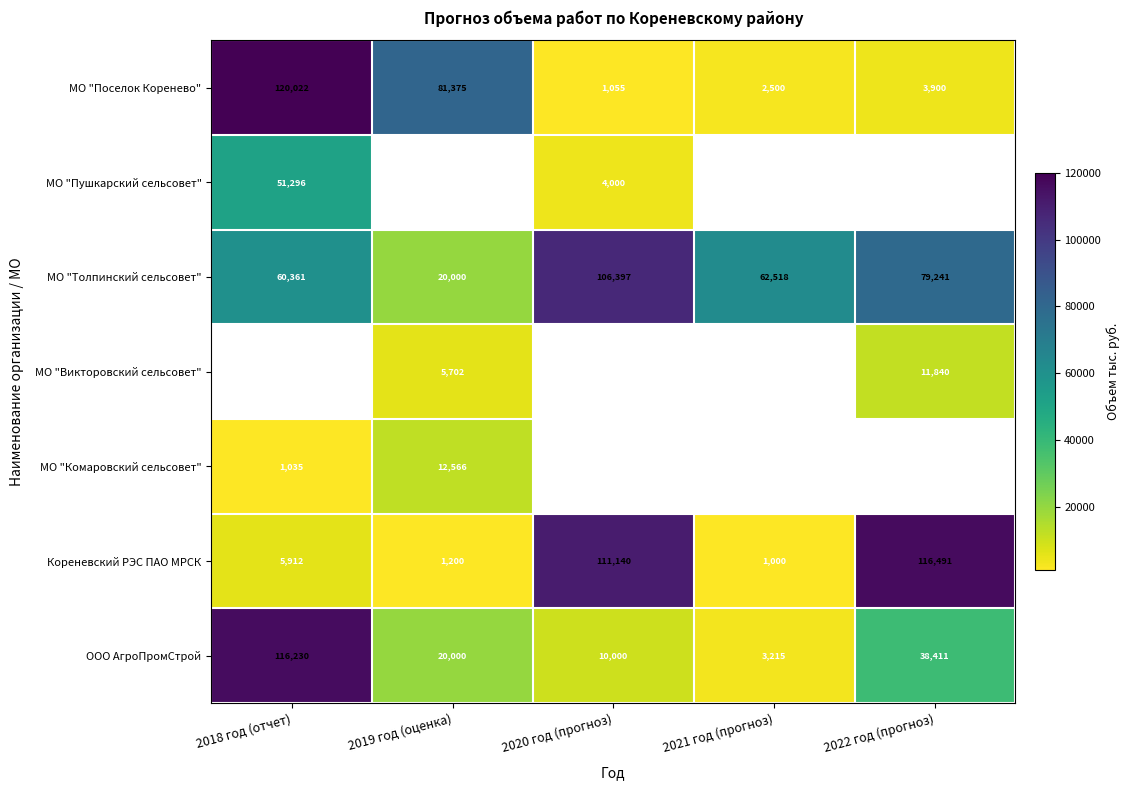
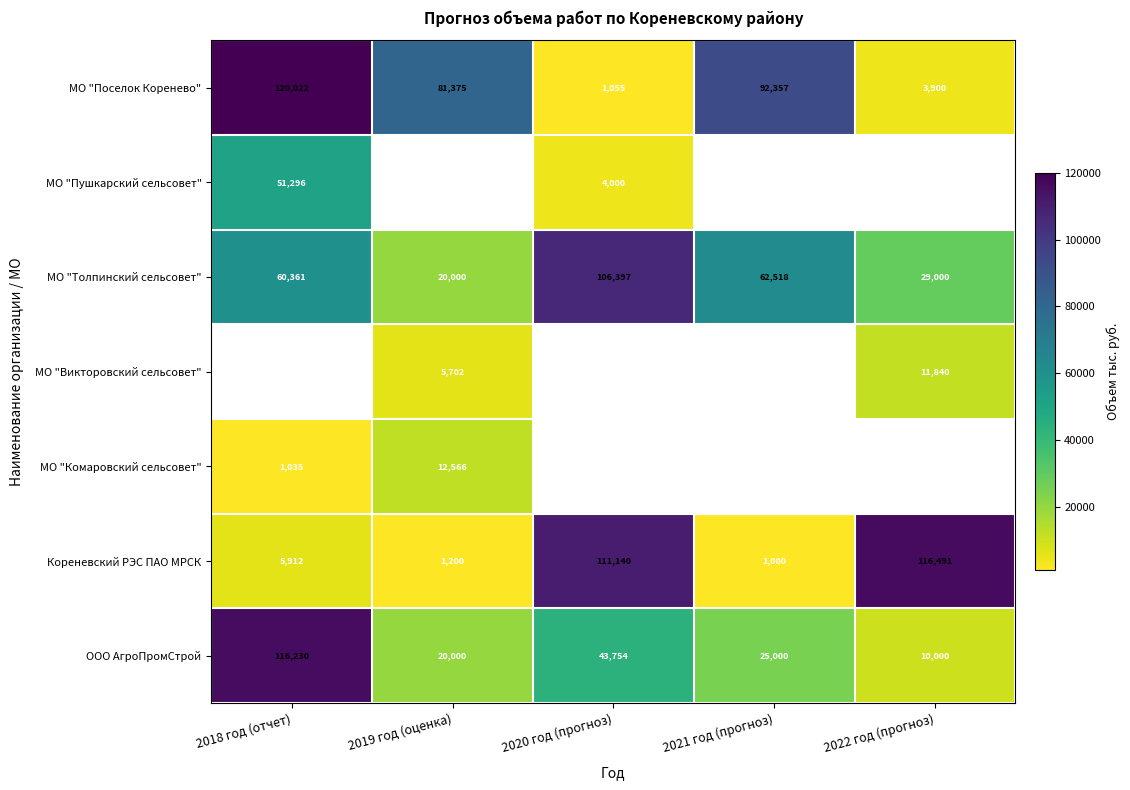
МО "Поселок Коренево", 2021 год (прогноз): 2,500 -> 92,357
МО "Толпинский сельсовет", 2022 год (прогноз): 79,241 -> 29,000
ООО АгроПромСтрой, 2020 год (прогноз): 10,000 -> 43,754
ООО АгроПромСтрой, 2021 год (прогноз): 3,215 -> 25,000
ООО АгроПромСтрой, 2022 год (прогноз): 38,411 -> 10,000
